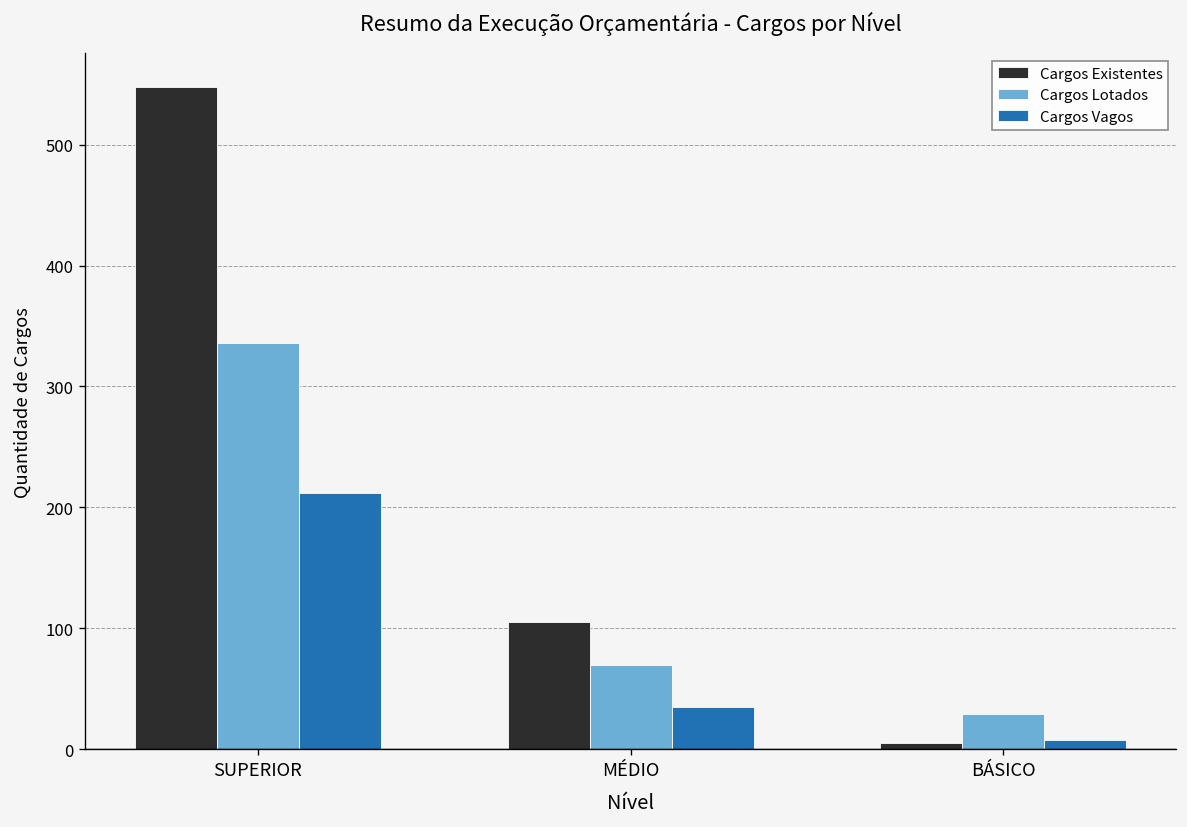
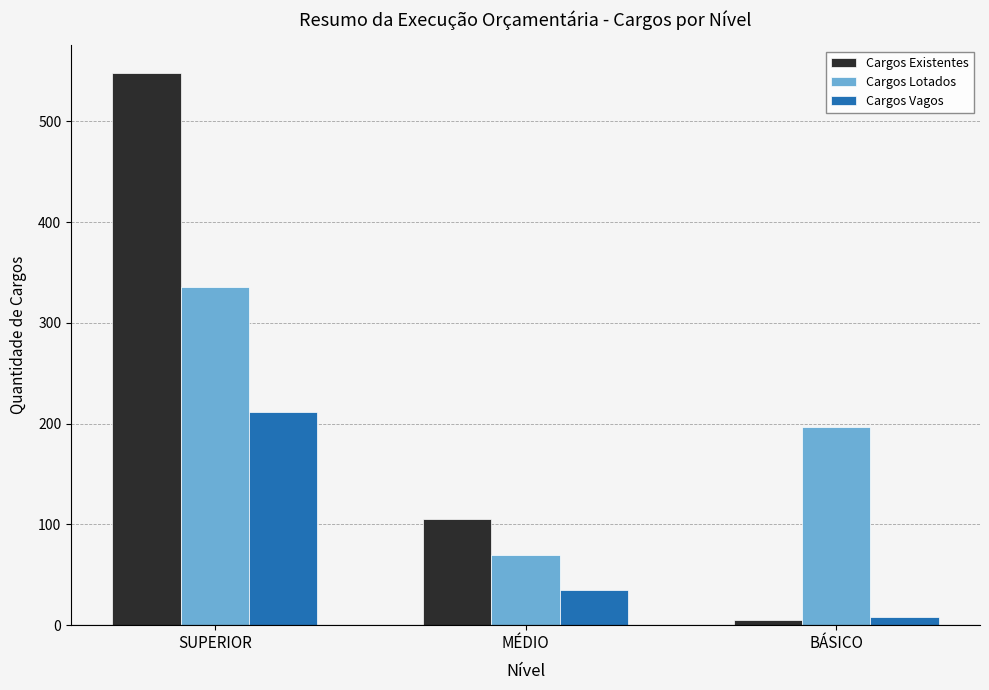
Cargos Lotados, BÁSICO: 29 -> 197
